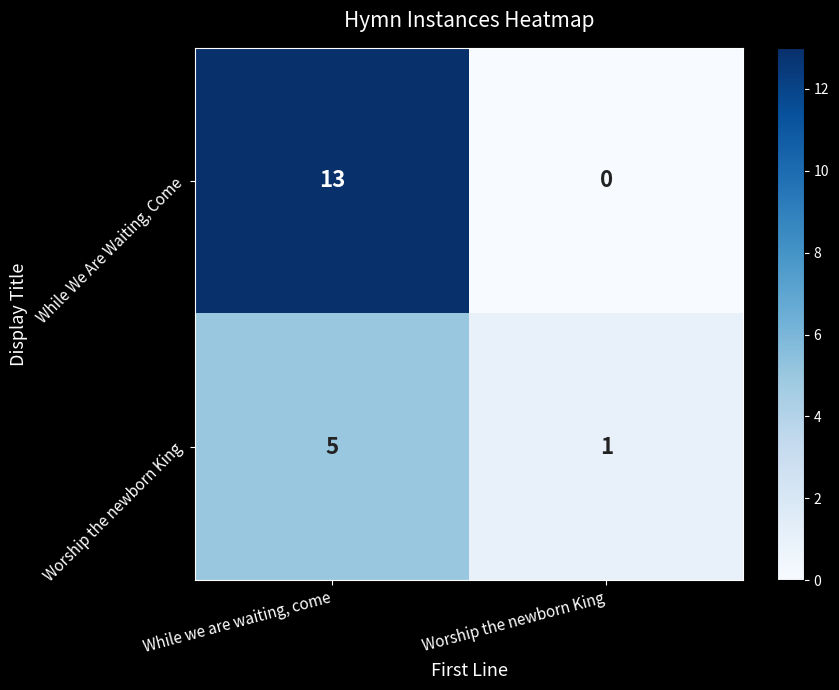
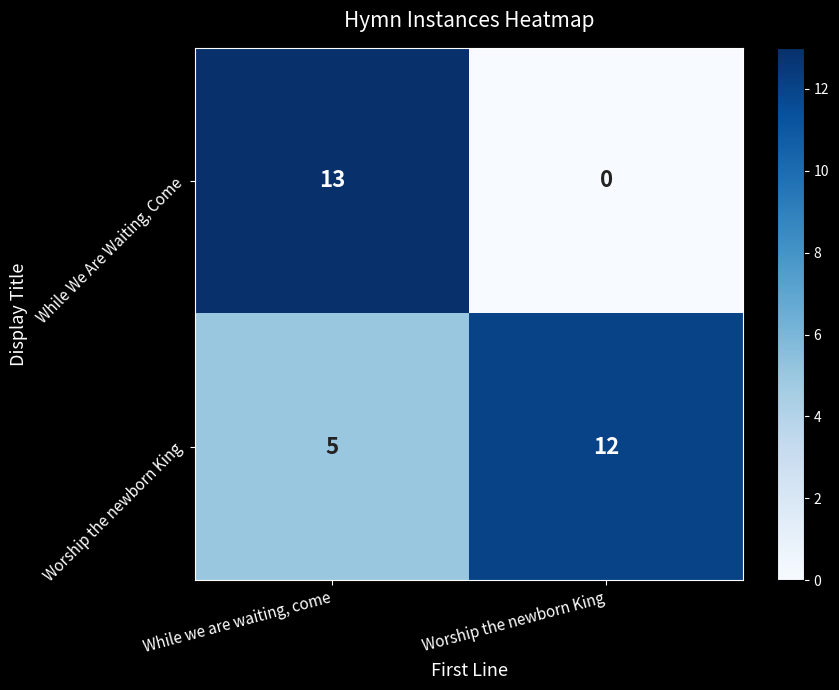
Worship the newborn King, Worship the newborn King: 1 -> 12
